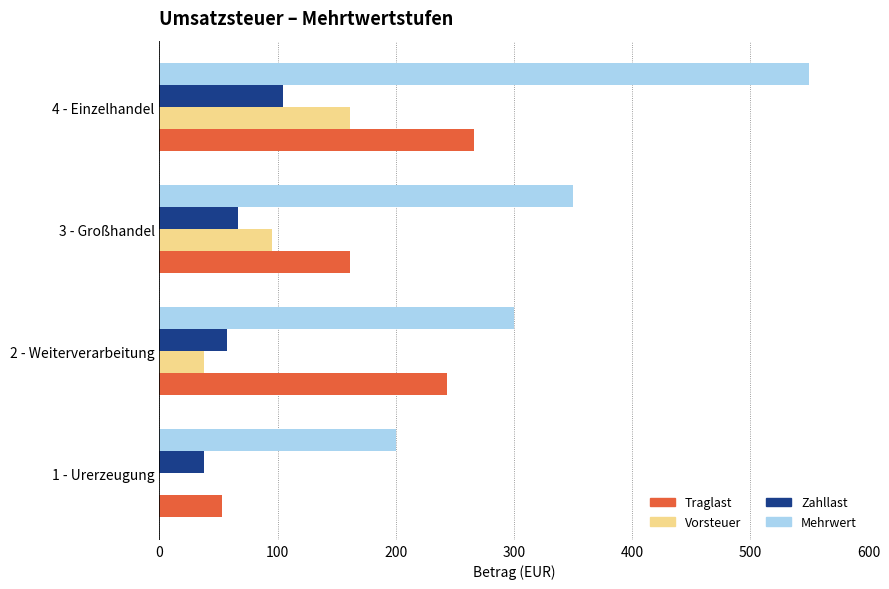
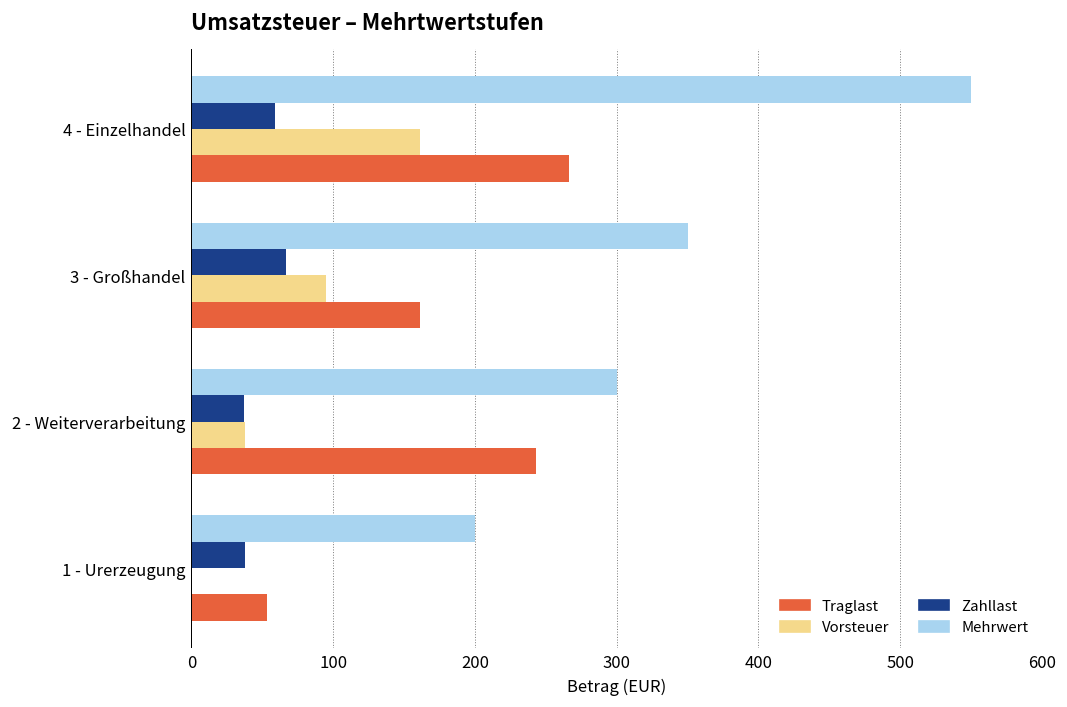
Zahllast, 4 - Einzelhandel: 105 -> 59
Zahllast, 2 - Weiterverarbeitung: 57 -> 37
